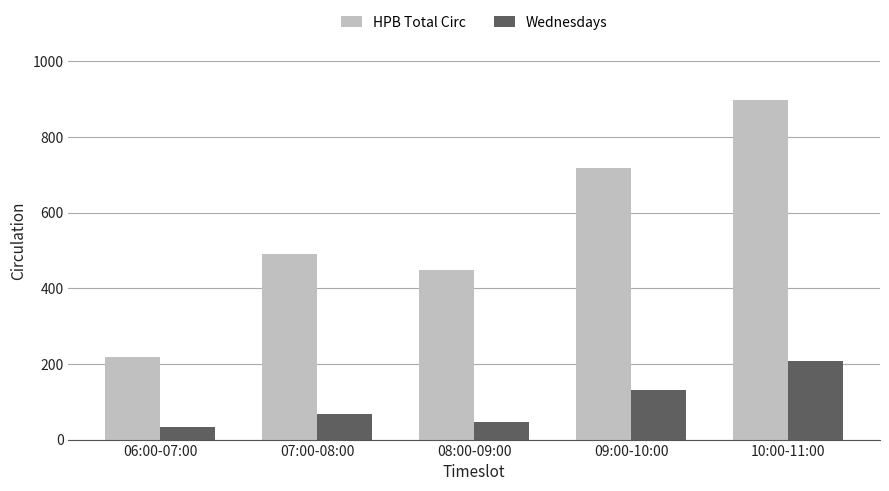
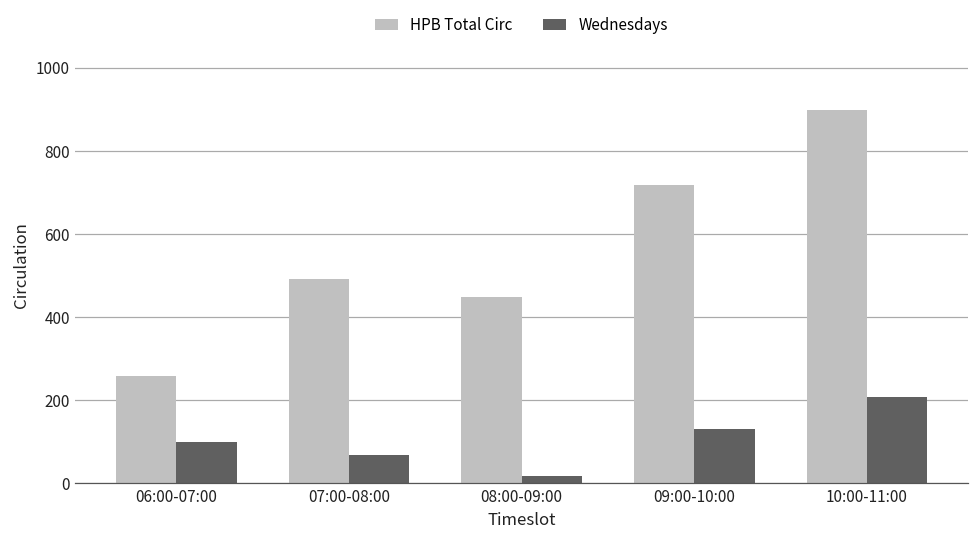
HPB Total Circ, 06:00-07:00: 220 -> 260
Wednesdays, 06:00-07:00: 30 -> 100
Wednesdays, 08:00-09:00: 50 -> 20
